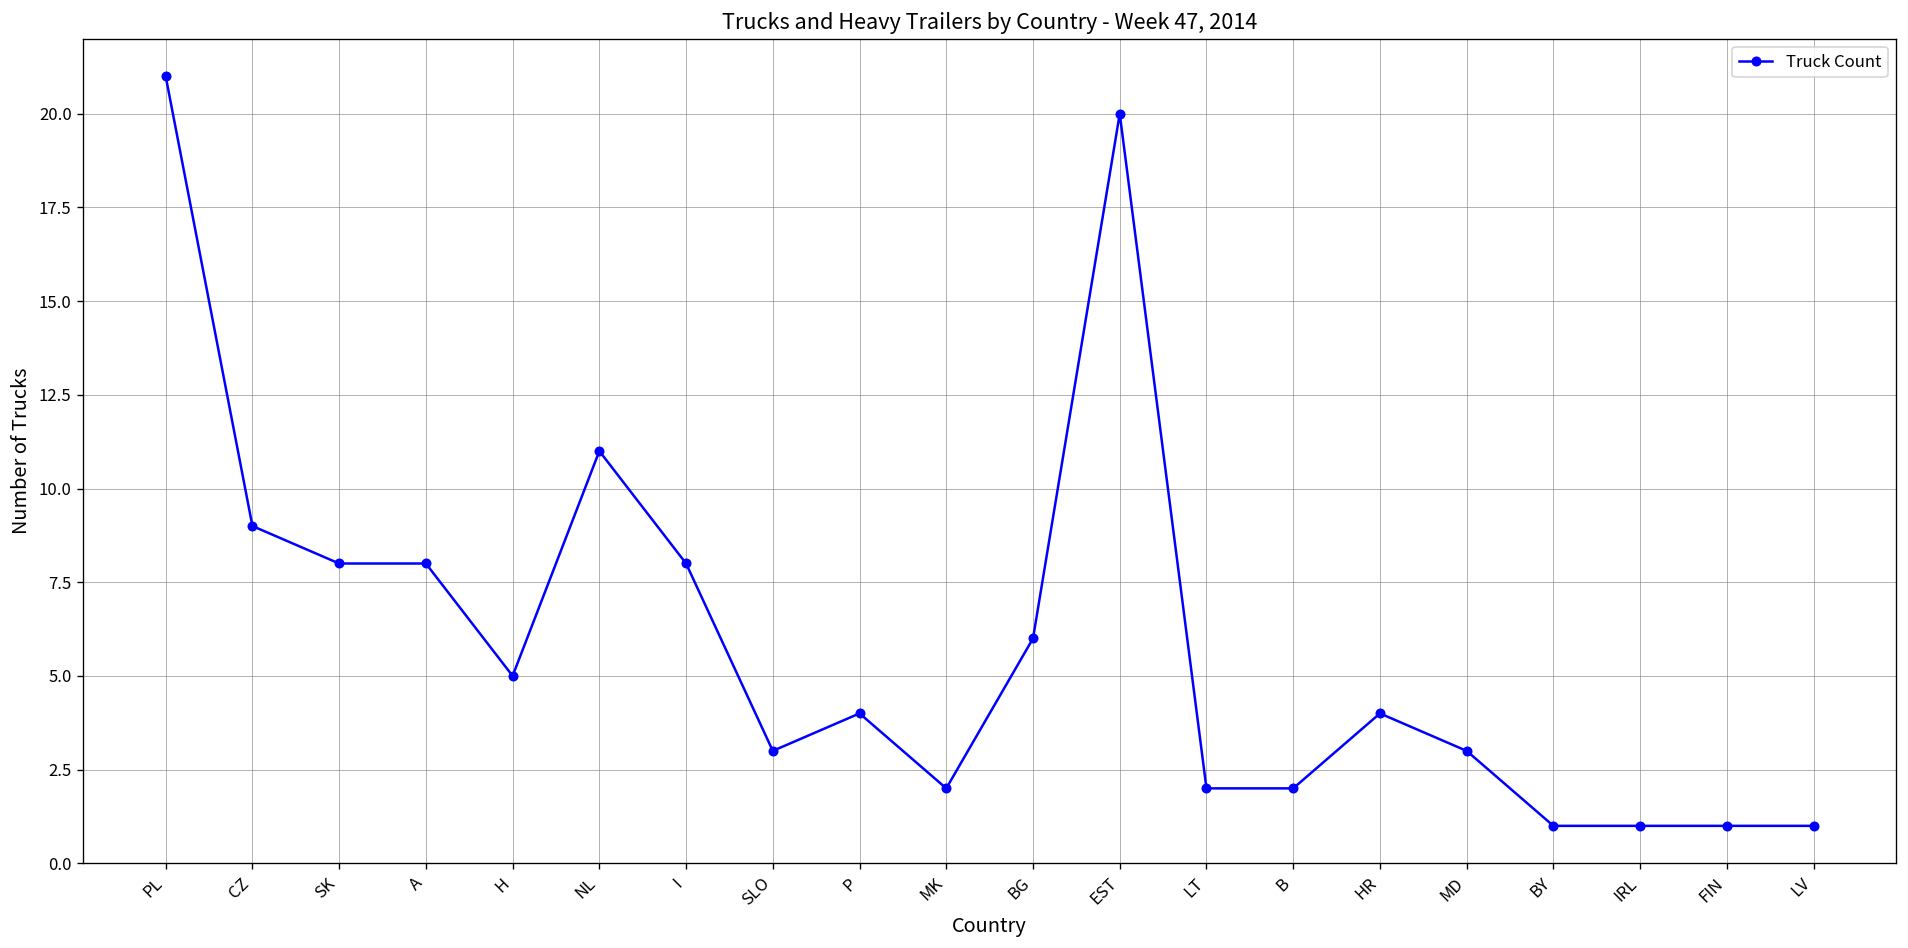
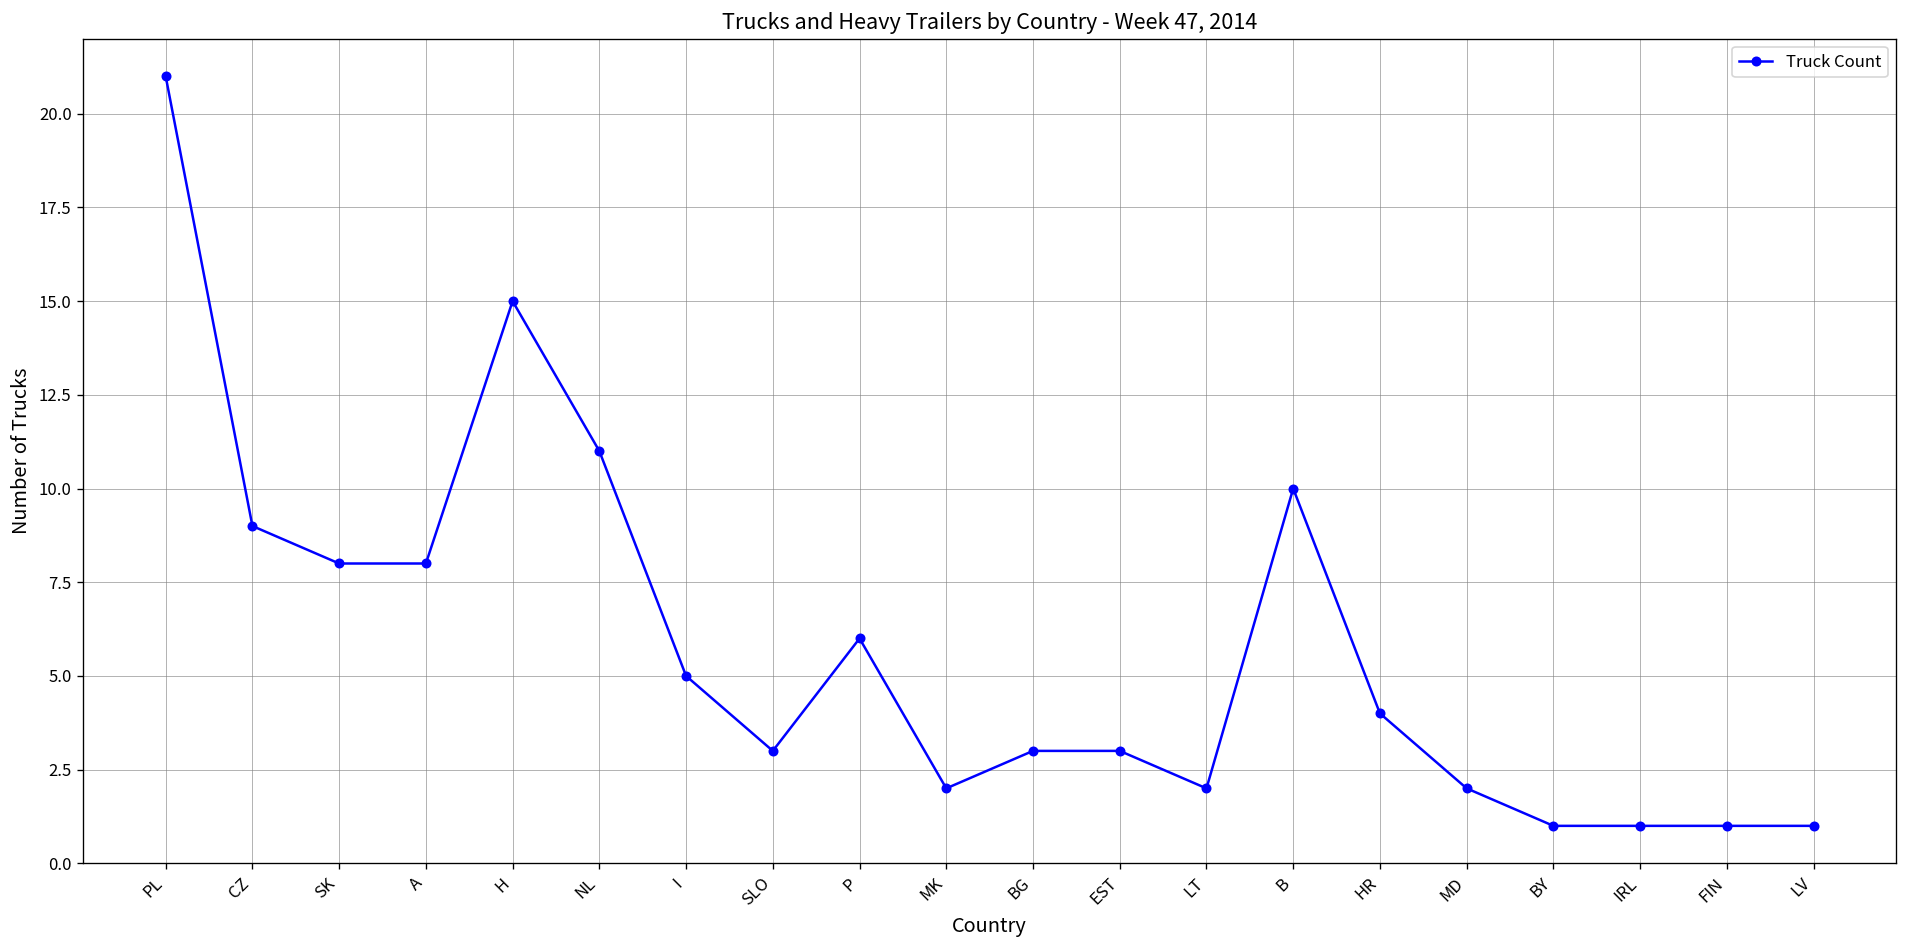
H: 5 -> 15
I: 8 -> 5
P: 4 -> 6
BG: 6 -> 3
EST: 20 -> 3
B: 2 -> 10
MD: 3 -> 2
